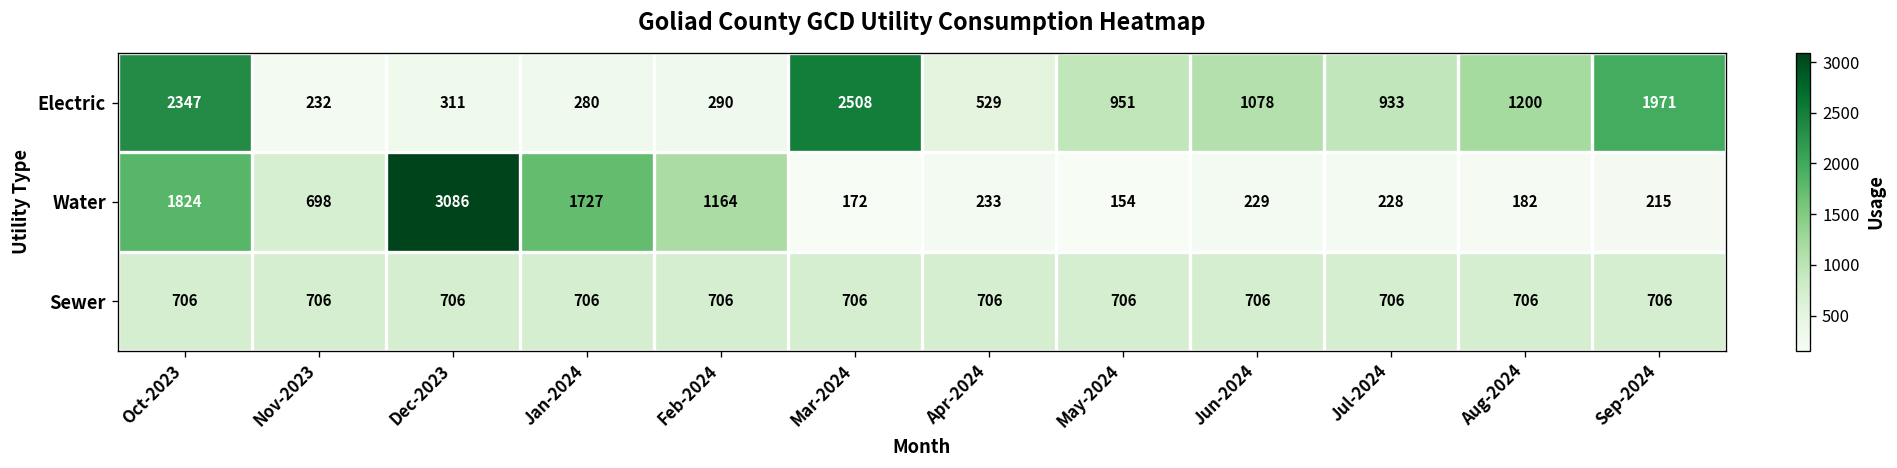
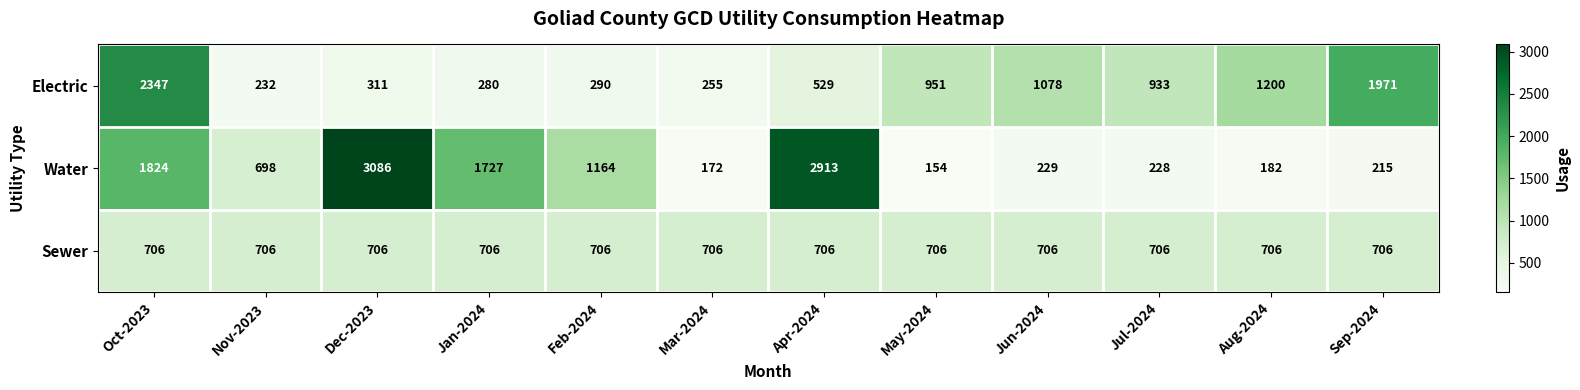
Electric, Mar-2024: 2508 -> 255
Water, Apr-2024: 233 -> 2913
